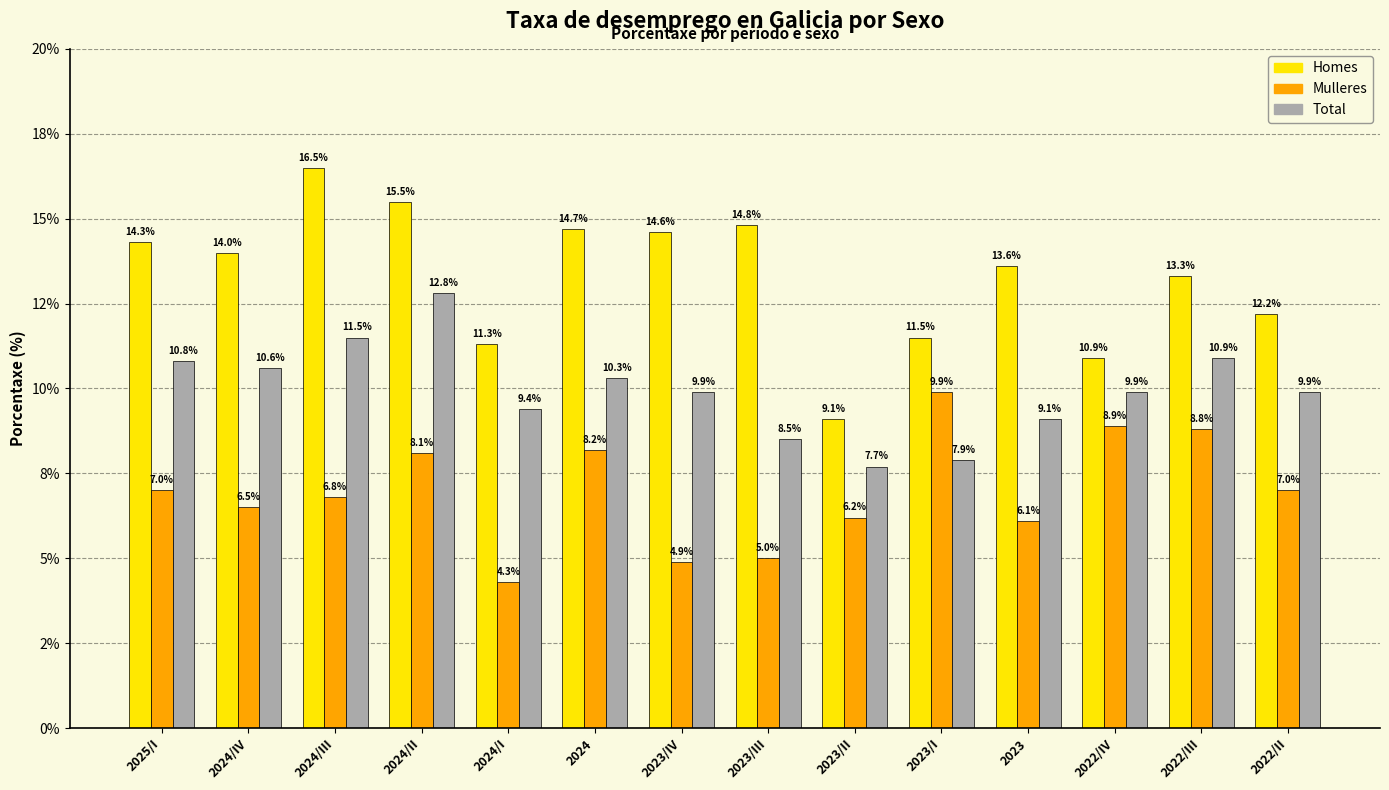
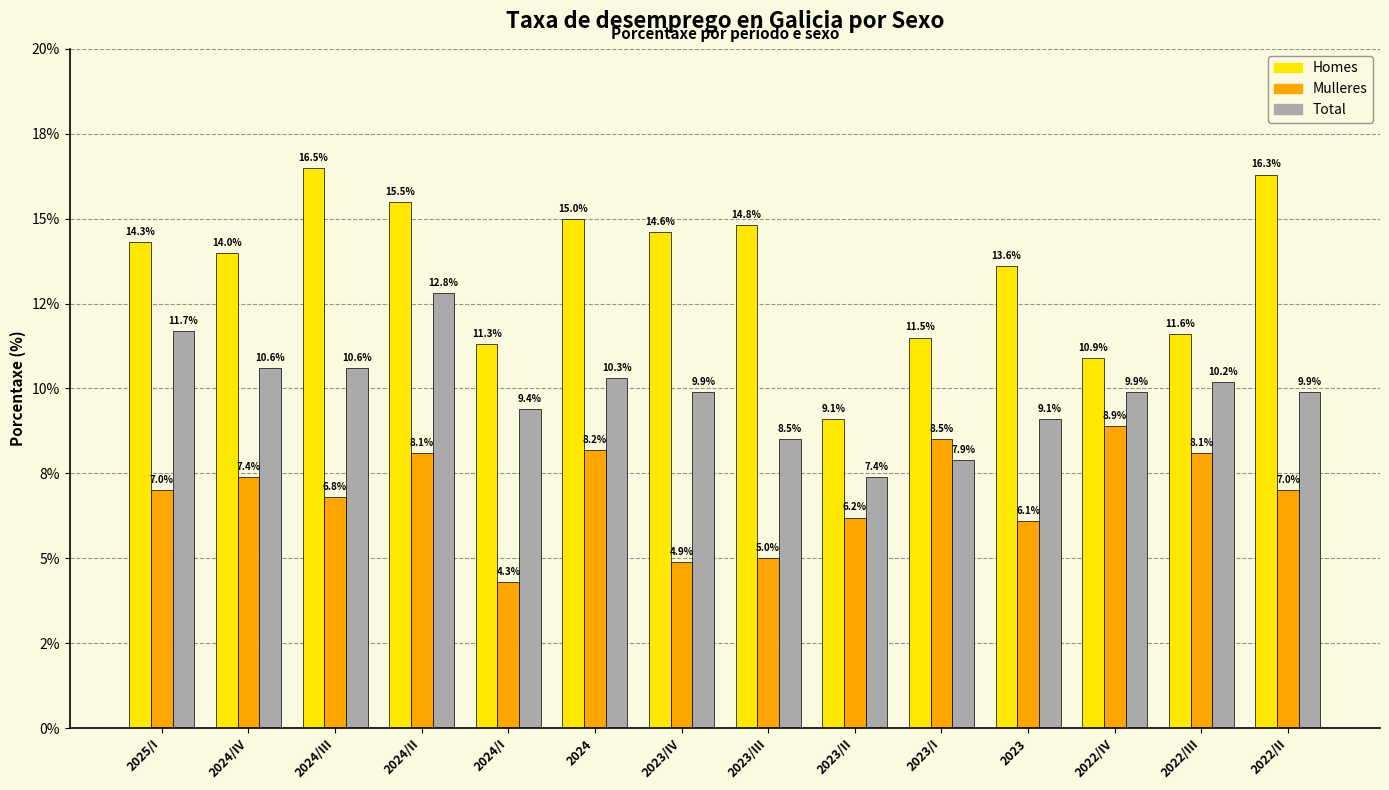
Total, 2025/I: 10.8% -> 11.7%
Mulleres, 2024/IV: 6.5% -> 7.4%
Total, 2024/III: 11.5% -> 10.6%
Homes, 2024: 14.7% -> 15.0%
Total, 2023/II: 7.7% -> 7.4%
Mulleres, 2023/I: 9.9% -> 8.5%
Homes, 2022/III: 13.3% -> 11.6%
Mulleres, 2022/III: 8.8% -> 8.1%
Total, 2022/III: 10.9% -> 10.2%
Homes, 2022/II: 12.2% -> 16.3%
